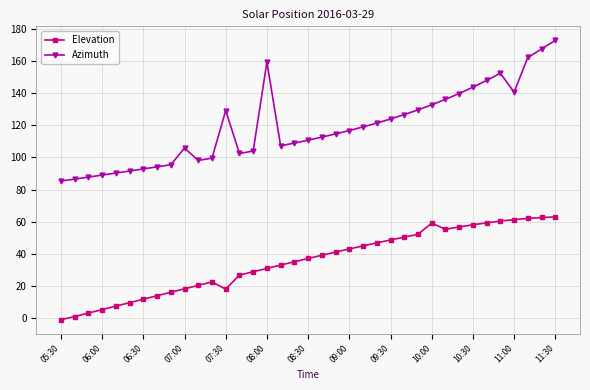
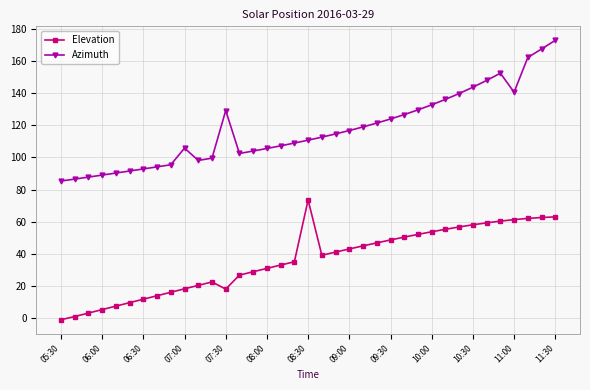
Azimuth, 08:00: 159 -> 106
Elevation, 08:30: 37 -> 74
Elevation, 10:00: 59 -> 54
